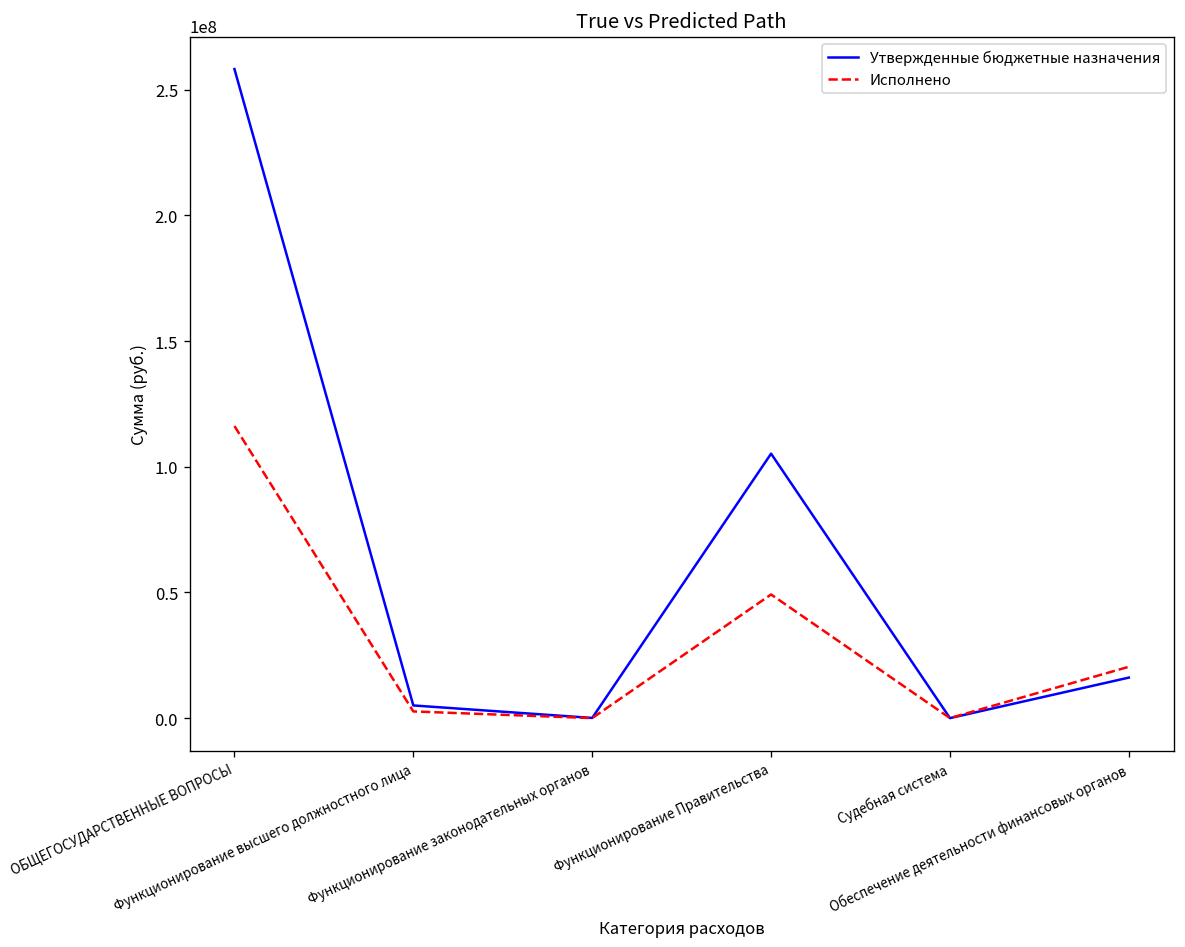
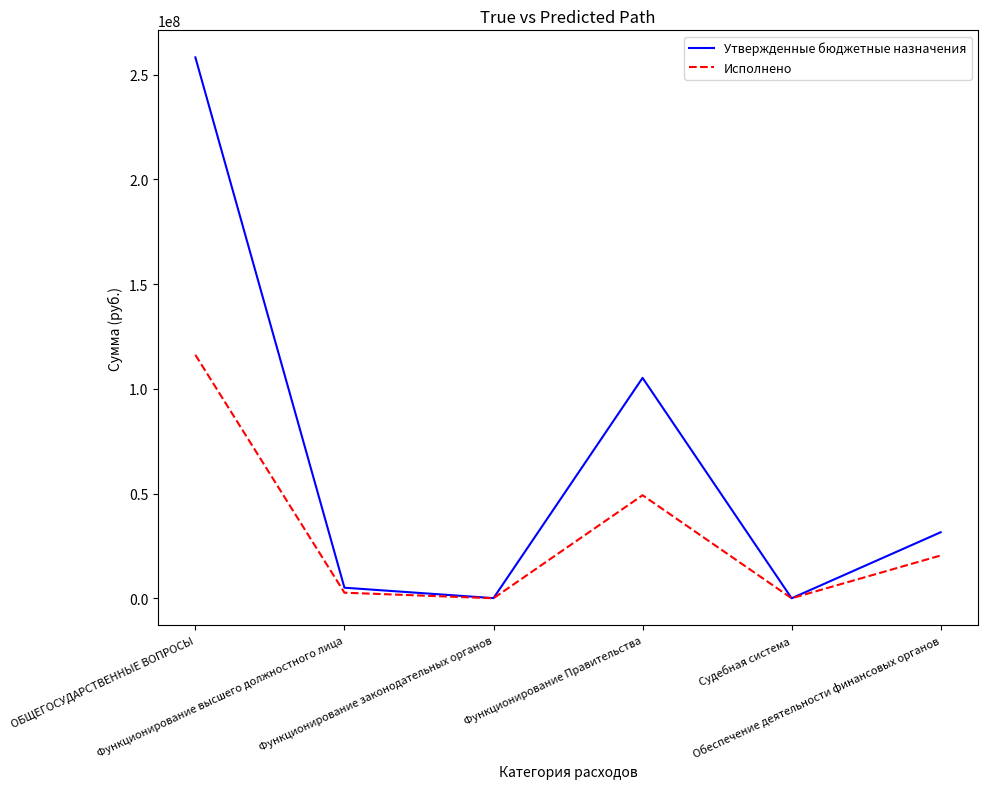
Утвержденные бюджетные назначения, Обеспечение деятельности финансовых органов: 16000000 -> 32000000
